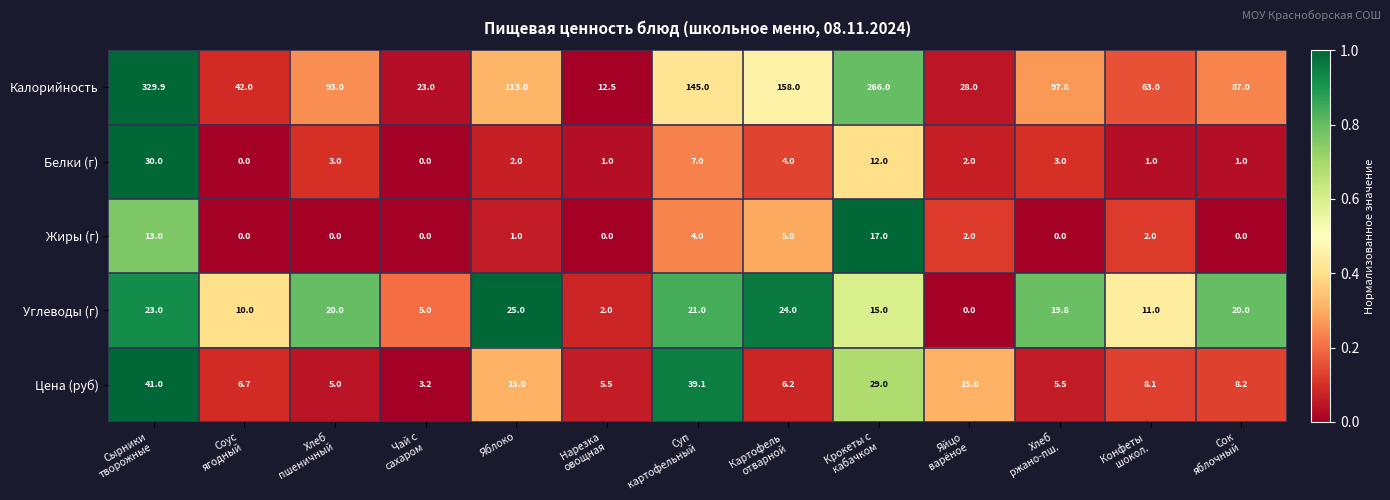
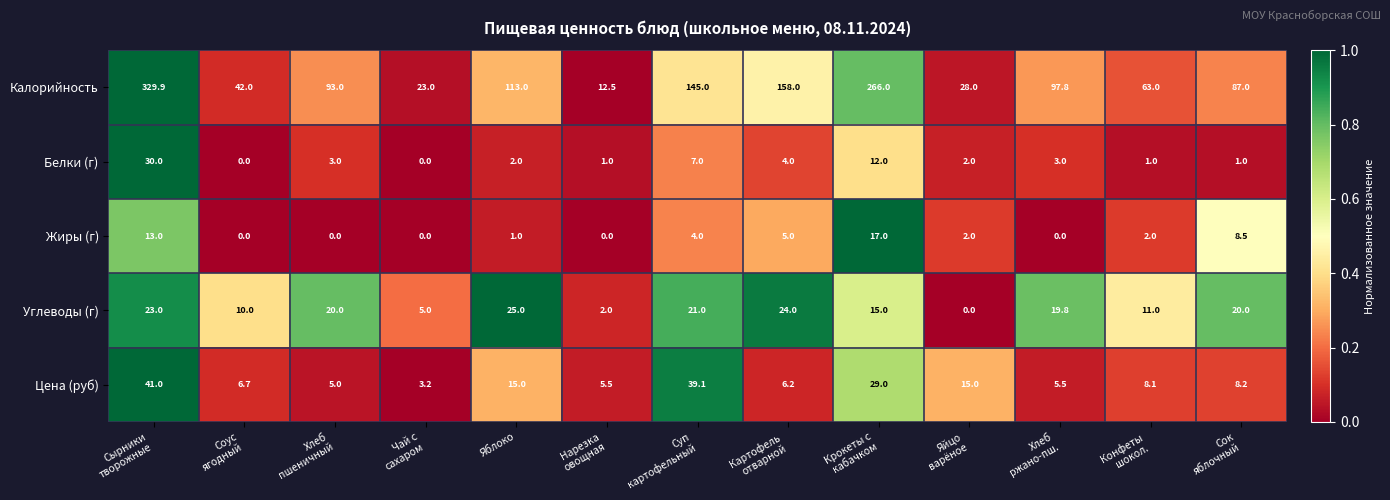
Жиры (г), Сок яблочный: 0.0 -> 8.5
